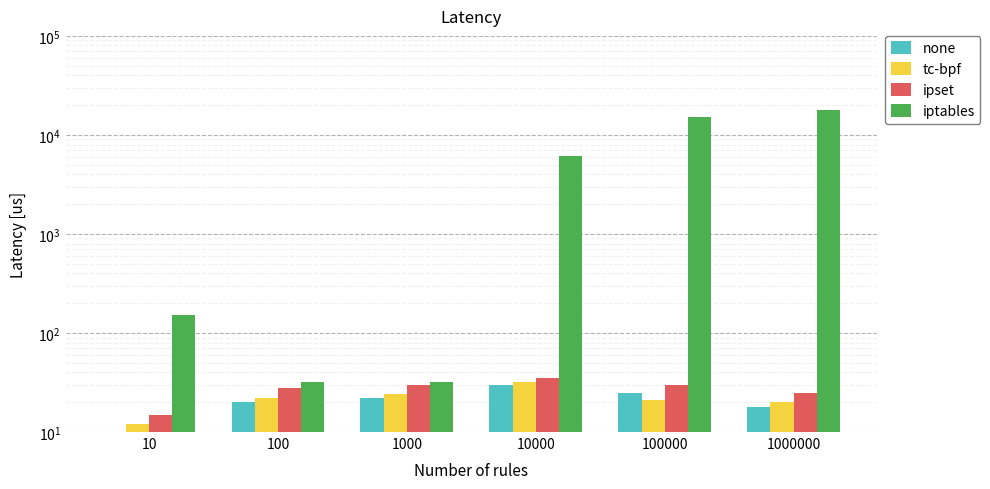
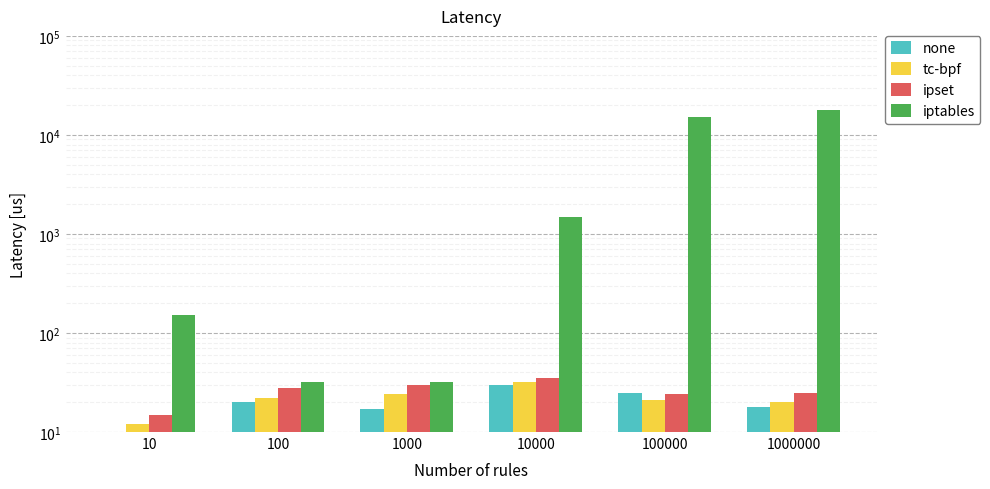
none, 1000: 22 -> 17
iptables, 10000: 6000 -> 1500
ipset, 100000: 30 -> 24
